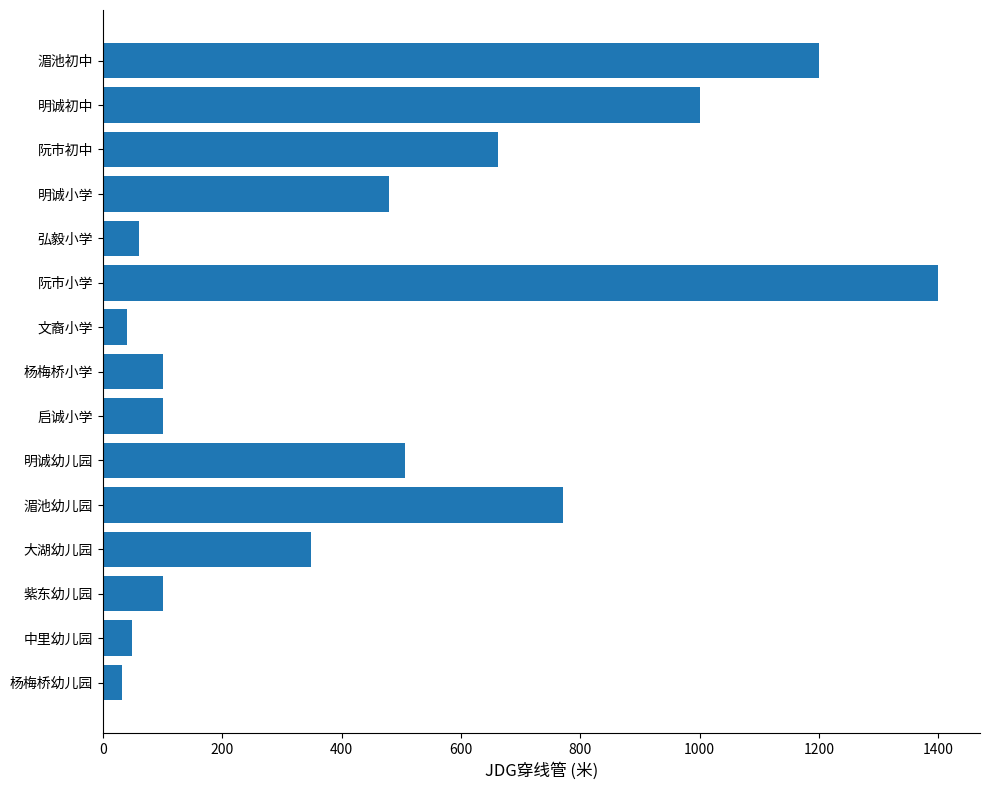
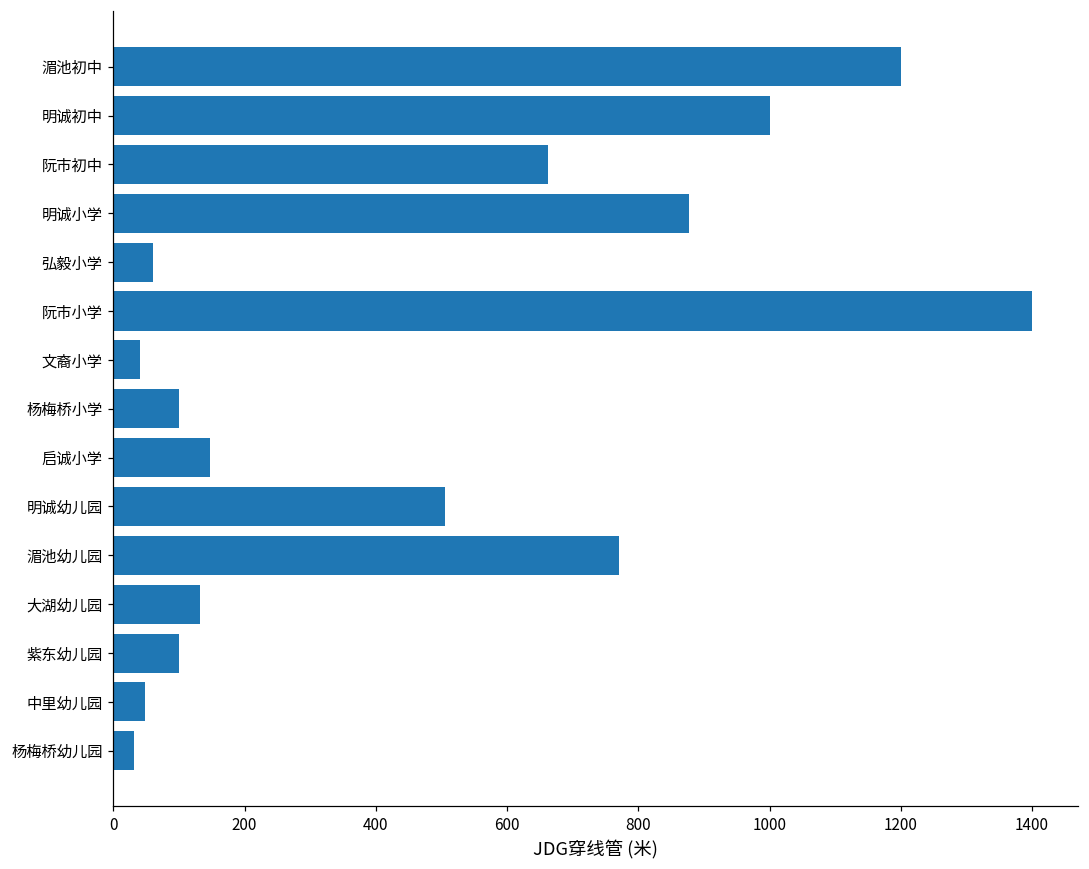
明诚小学: 480 -> 880
启诚小学: 100 -> 150
大湖幼儿园: 350 -> 130
